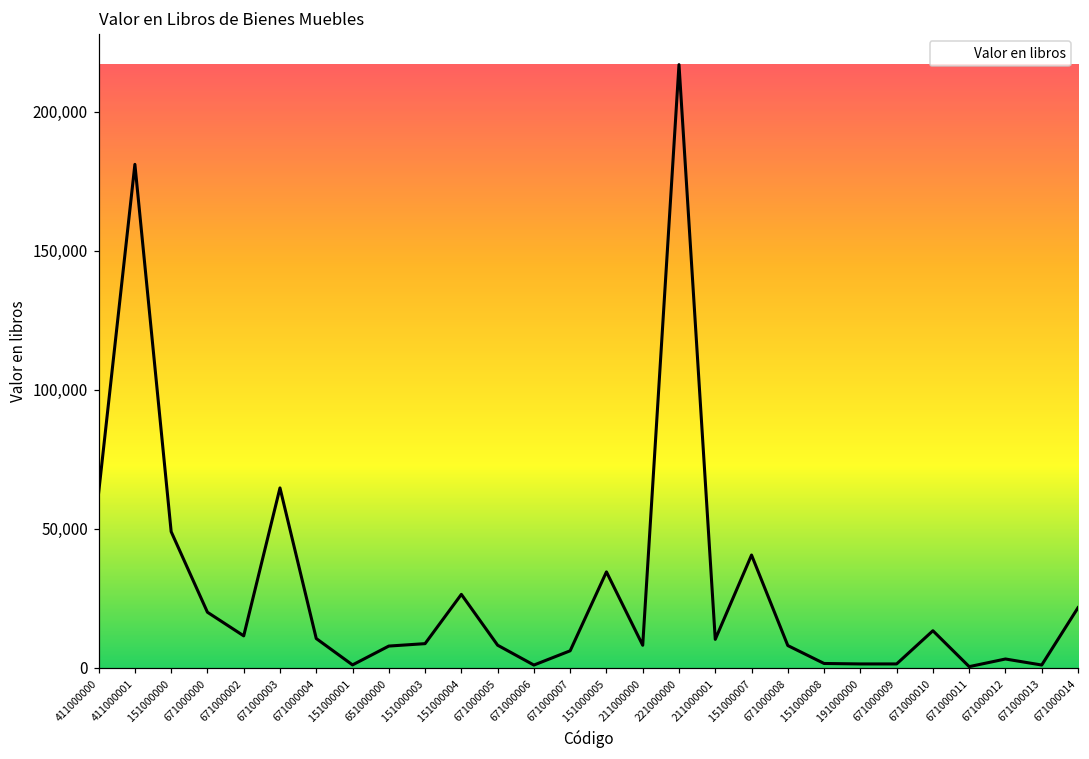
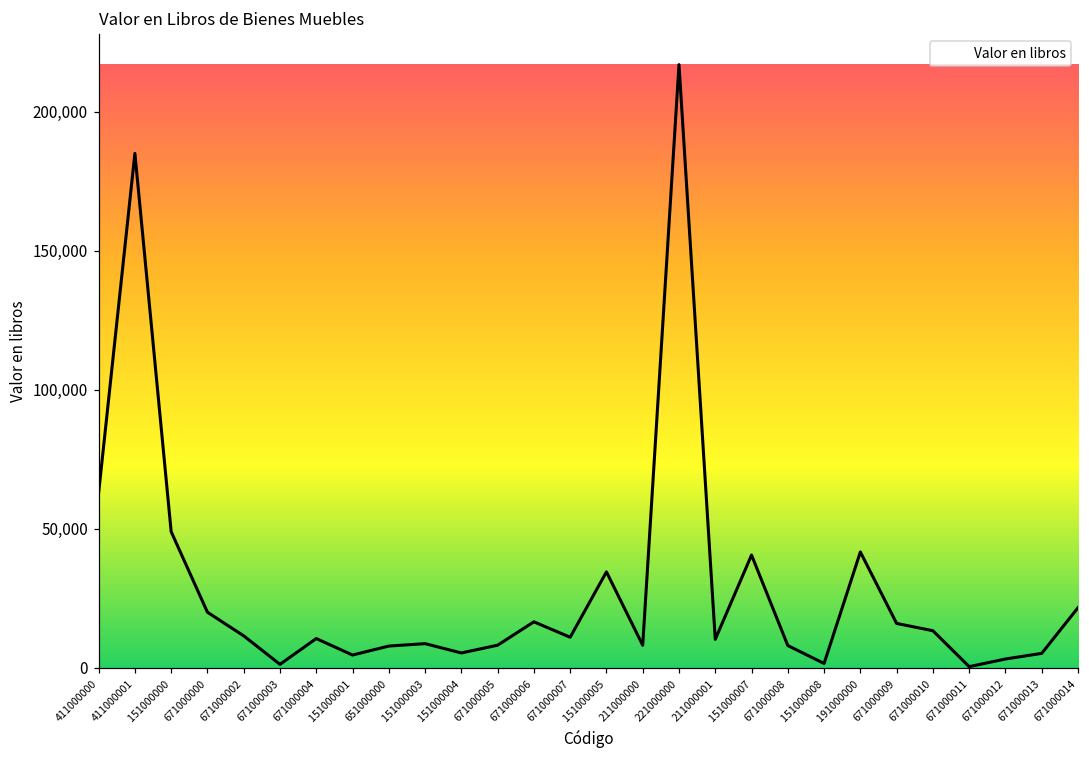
411000001: 181,000 -> 185,000
671000003: 65,000 -> 1,000
151000001: 1,000 -> 5,000
151000004: 26,000 -> 5,000
671000006: 1,000 -> 17,000
671000007: 6,000 -> 11,000
191000000: 1,000 -> 42,000
671000009: 1,000 -> 16,000
671000013: 1,000 -> 5,000
